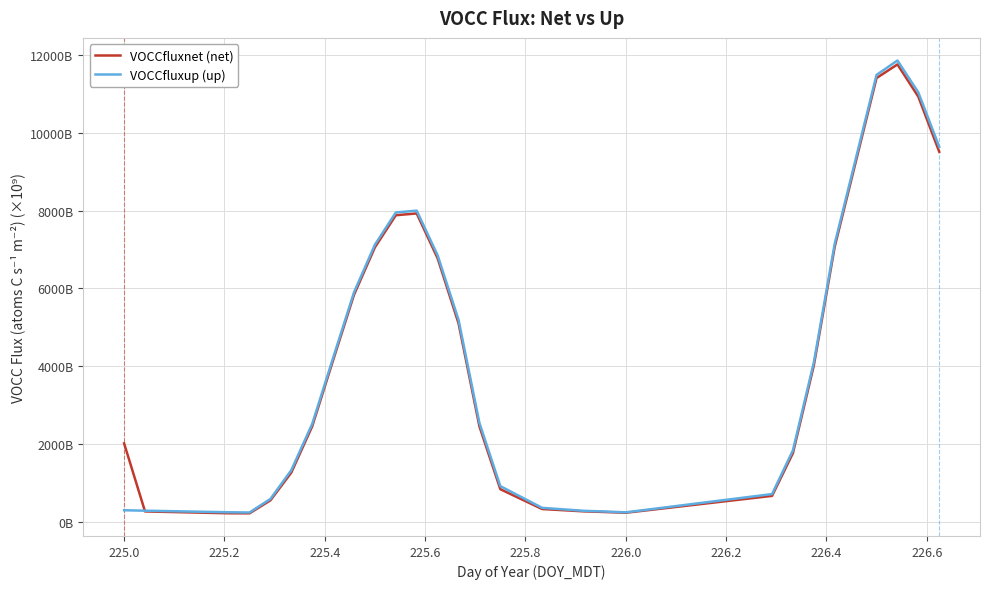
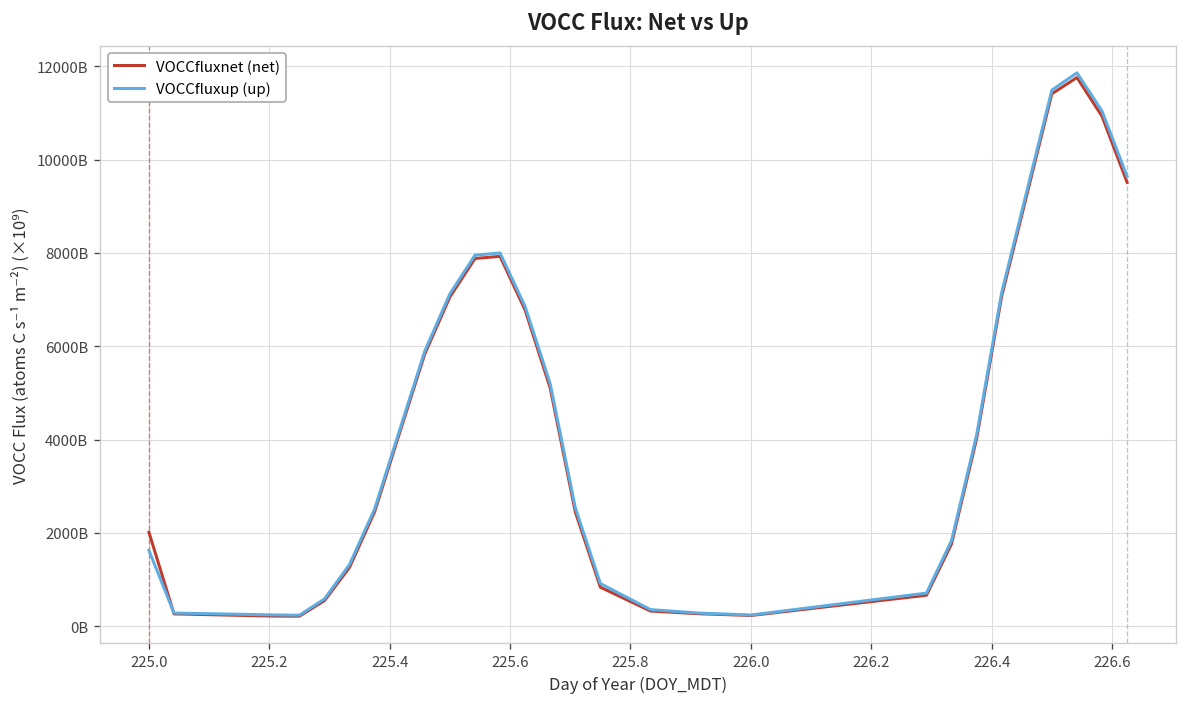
VOCCfluxup (up), 225.0: 300000000000 -> 1600000000000
